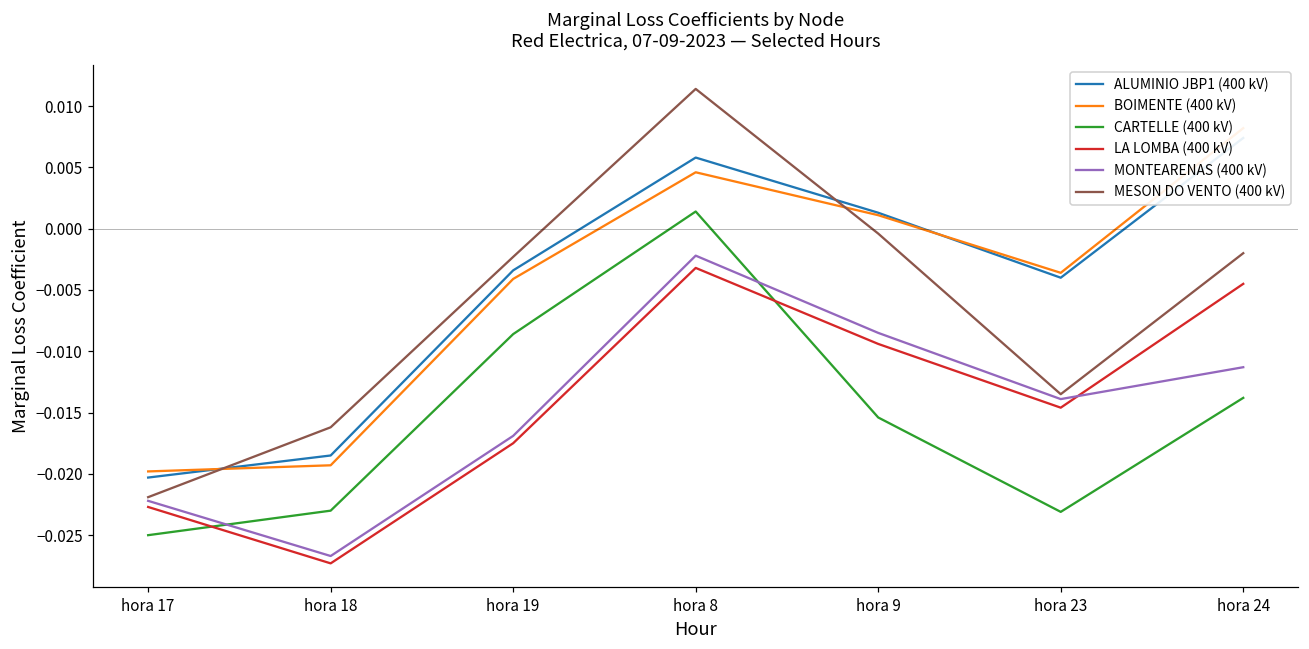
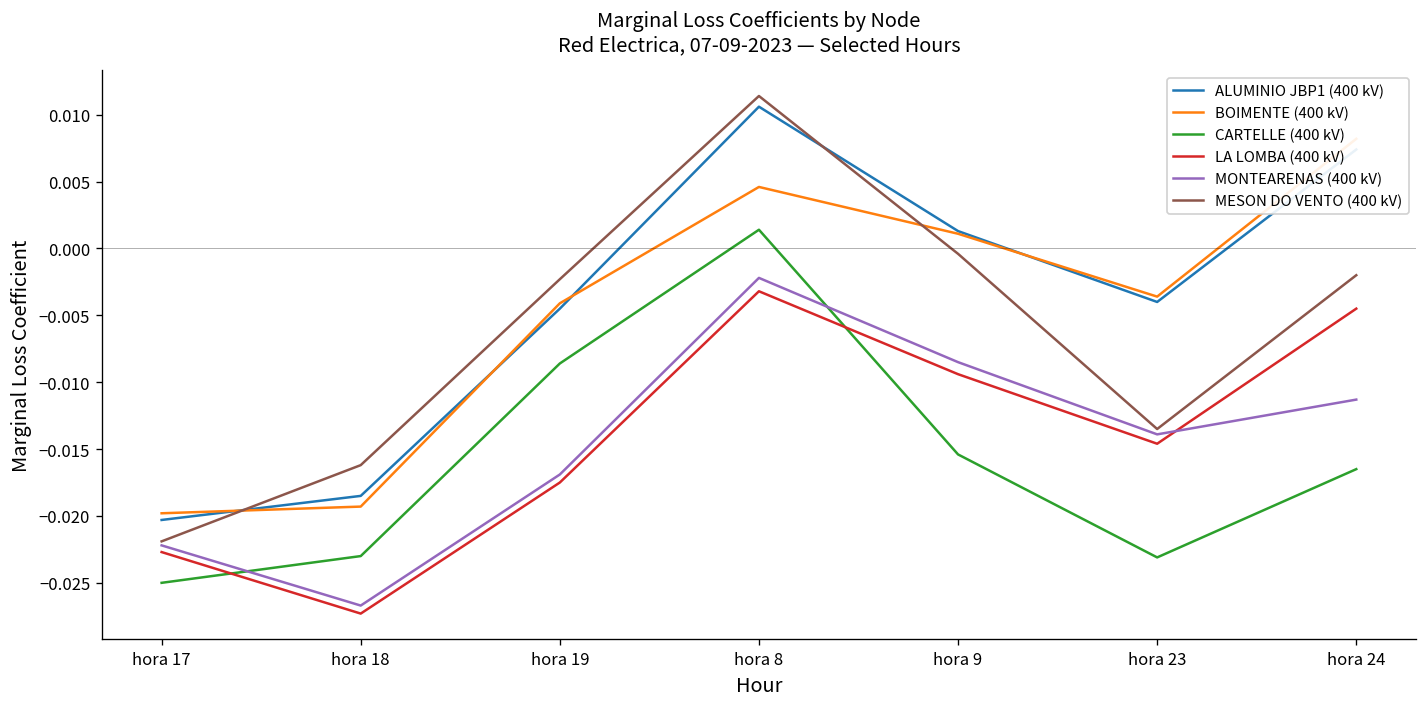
ALUMINIO JBP1 (400 kV), hora 19: -0.0034 -> -0.0045
ALUMINIO JBP1 (400 kV), hora 8: 0.0058 -> 0.0106
CARTELLE (400 kV), hora 24: -0.0138 -> -0.0165
